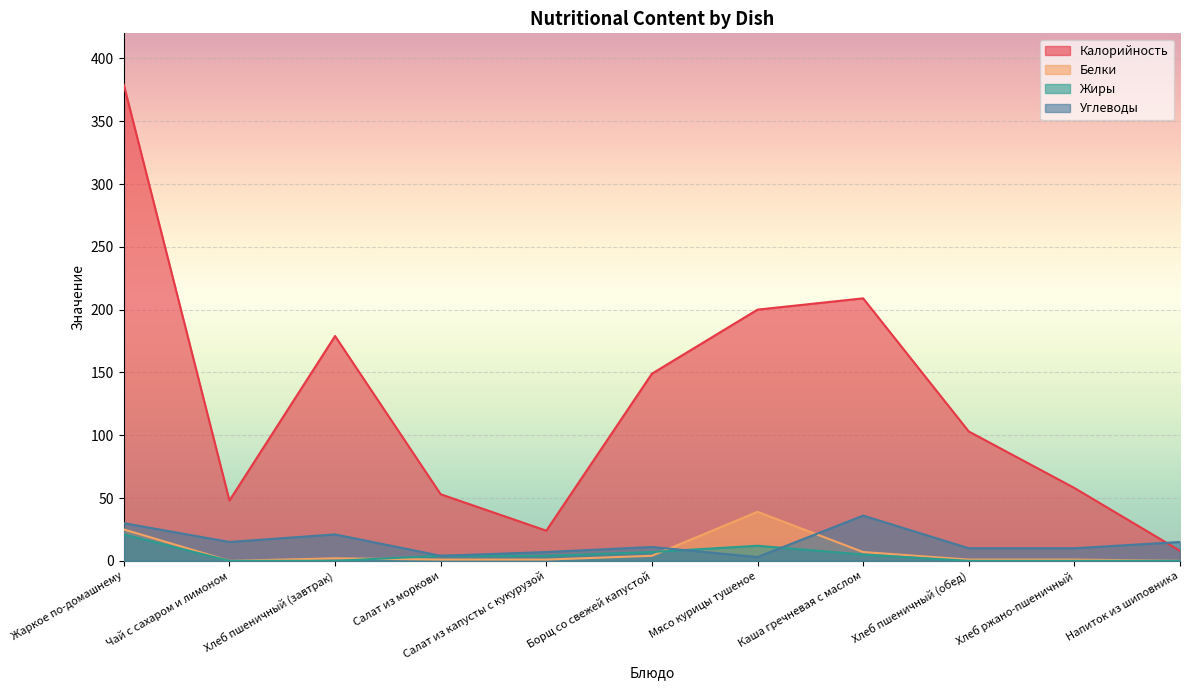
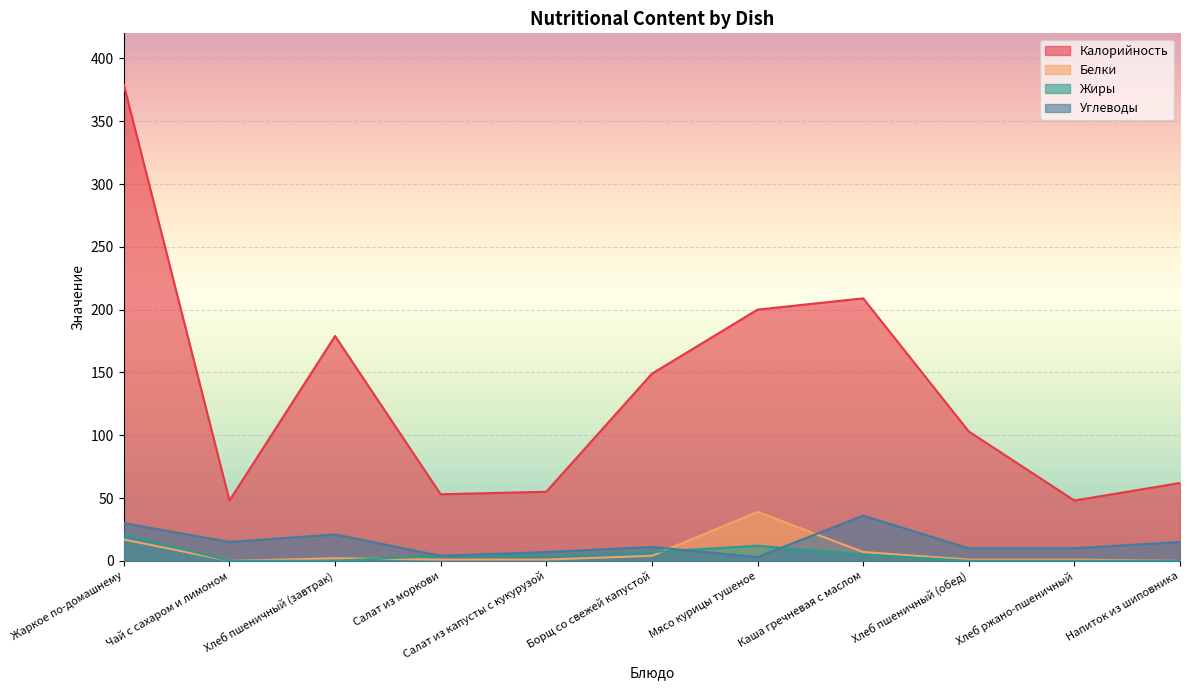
Белки, Жаркое по-домашнему: 25 -> 17
Калорийность, Салат из капусты с кукурузой: 24 -> 55
Калорийность, Хлеб ржано-пшеничный: 58 -> 48
Калорийность, Напиток из шиповника: 8 -> 62
